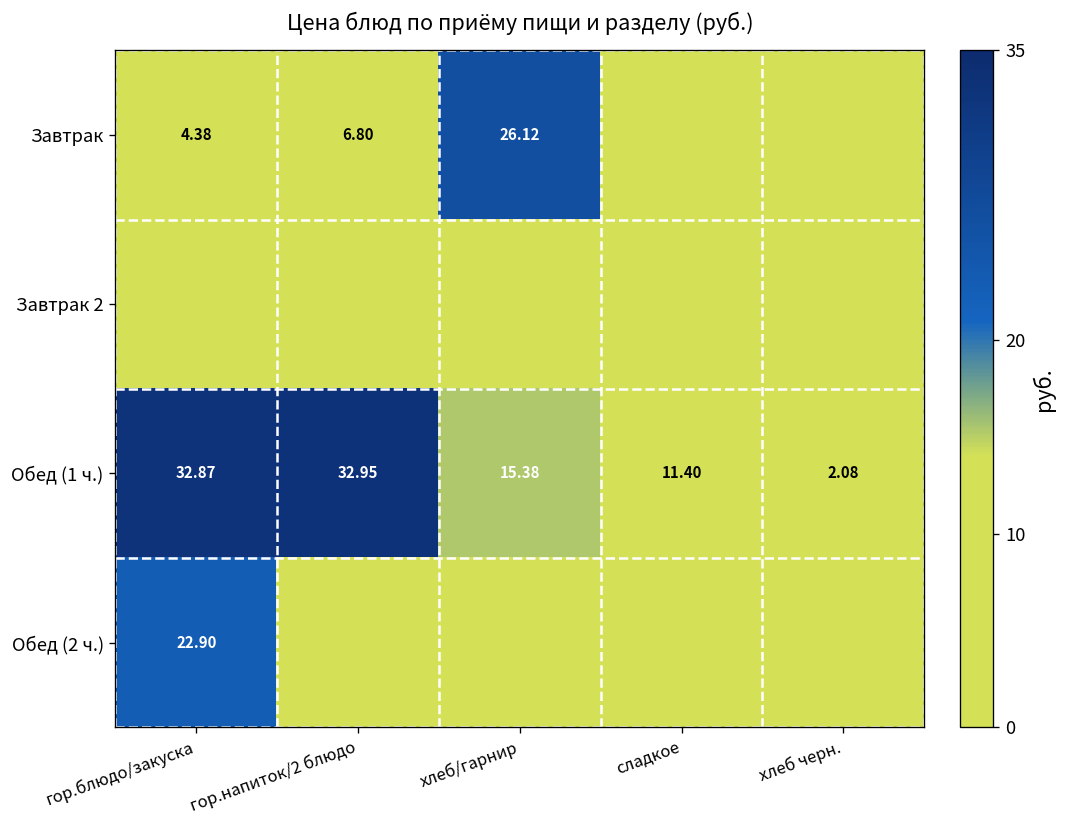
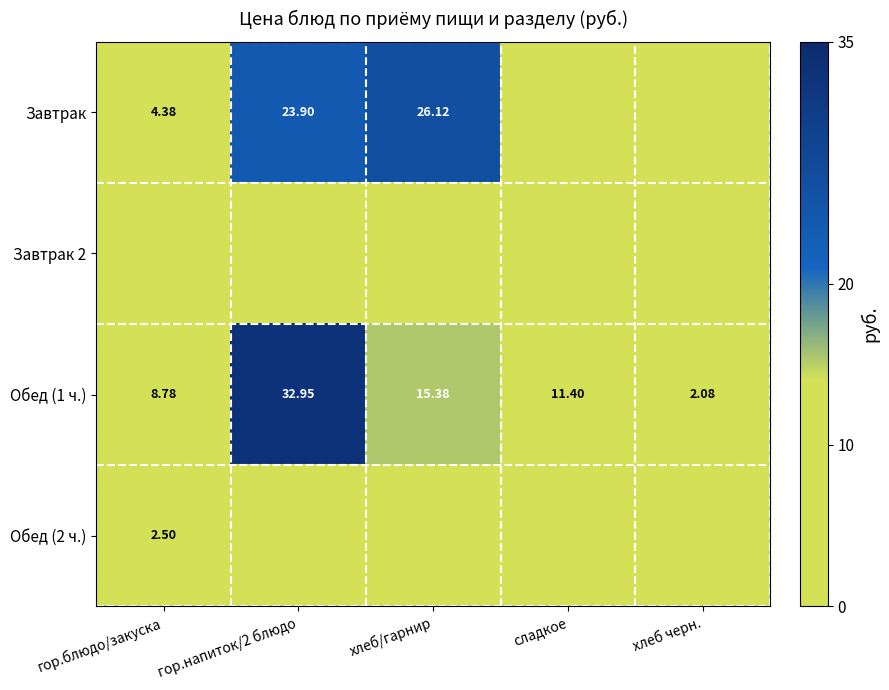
Завтрак, гор.напиток/2 блюдо: 6.80 -> 23.90
Обед (1 ч.), гор.блюдо/закуска: 32.87 -> 8.78
Обед (2 ч.), гор.блюдо/закуска: 22.90 -> 2.50
